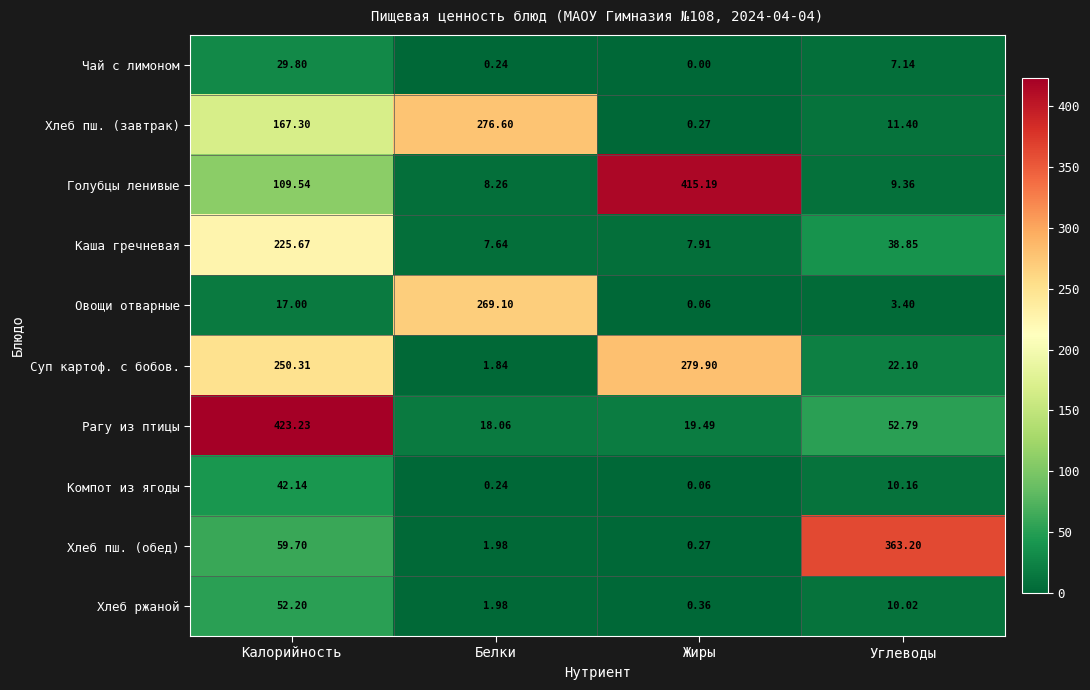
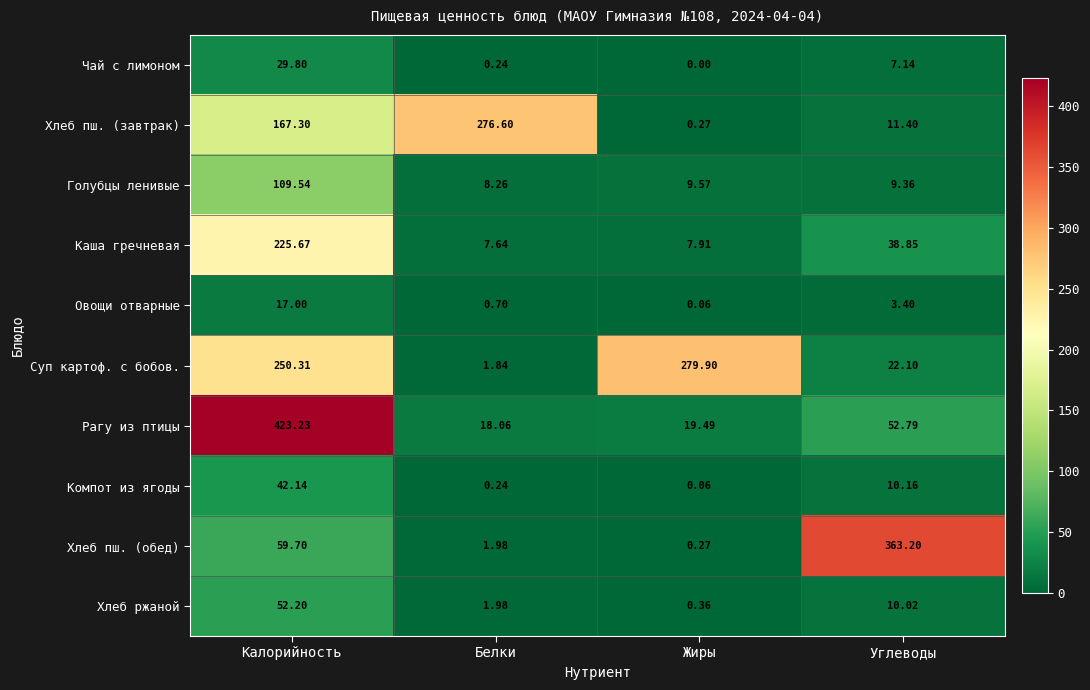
Голубцы ленивые, Жиры: 415.19 -> 9.57
Овощи отварные, Белки: 269.10 -> 0.70
